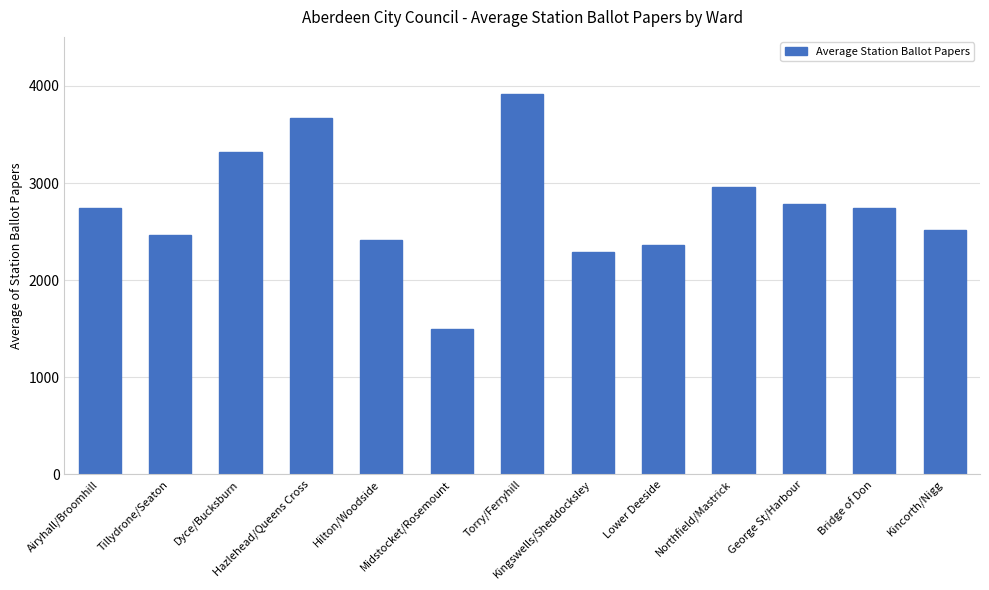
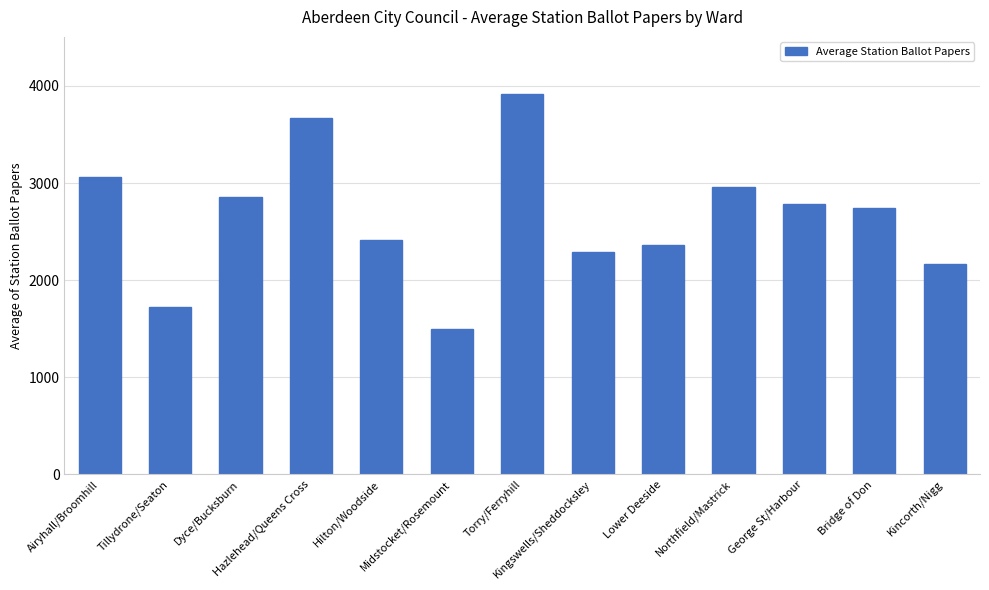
Airyhall/Broomhill: 2700 -> 3100
Tillydrone/Seaton: 2500 -> 1700
Dyce/Bucksburn: 3300 -> 2900
Kincorth/Nigg: 2500 -> 2200
